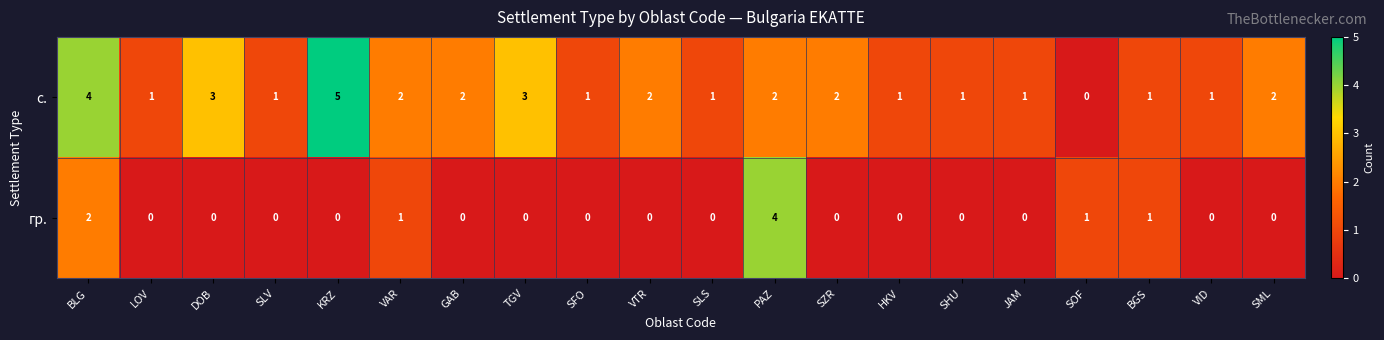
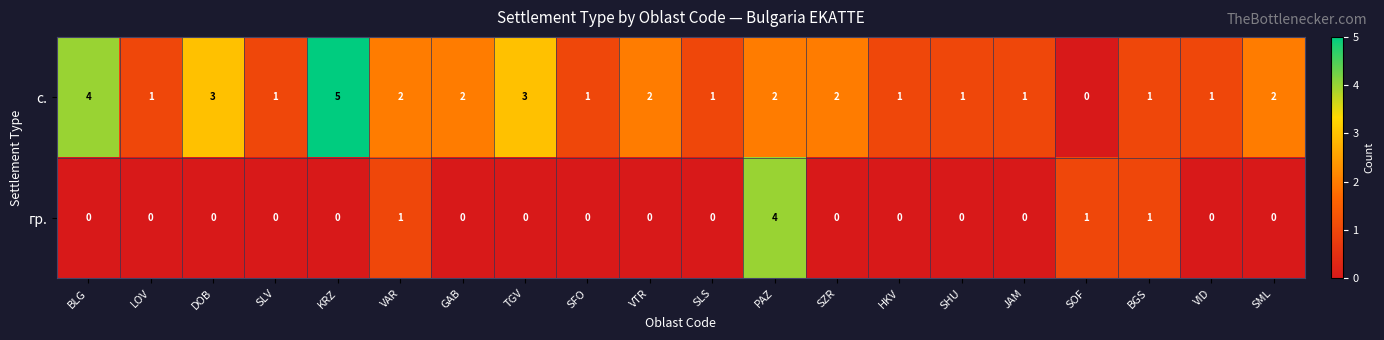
гр., BLG: 2 -> 0
